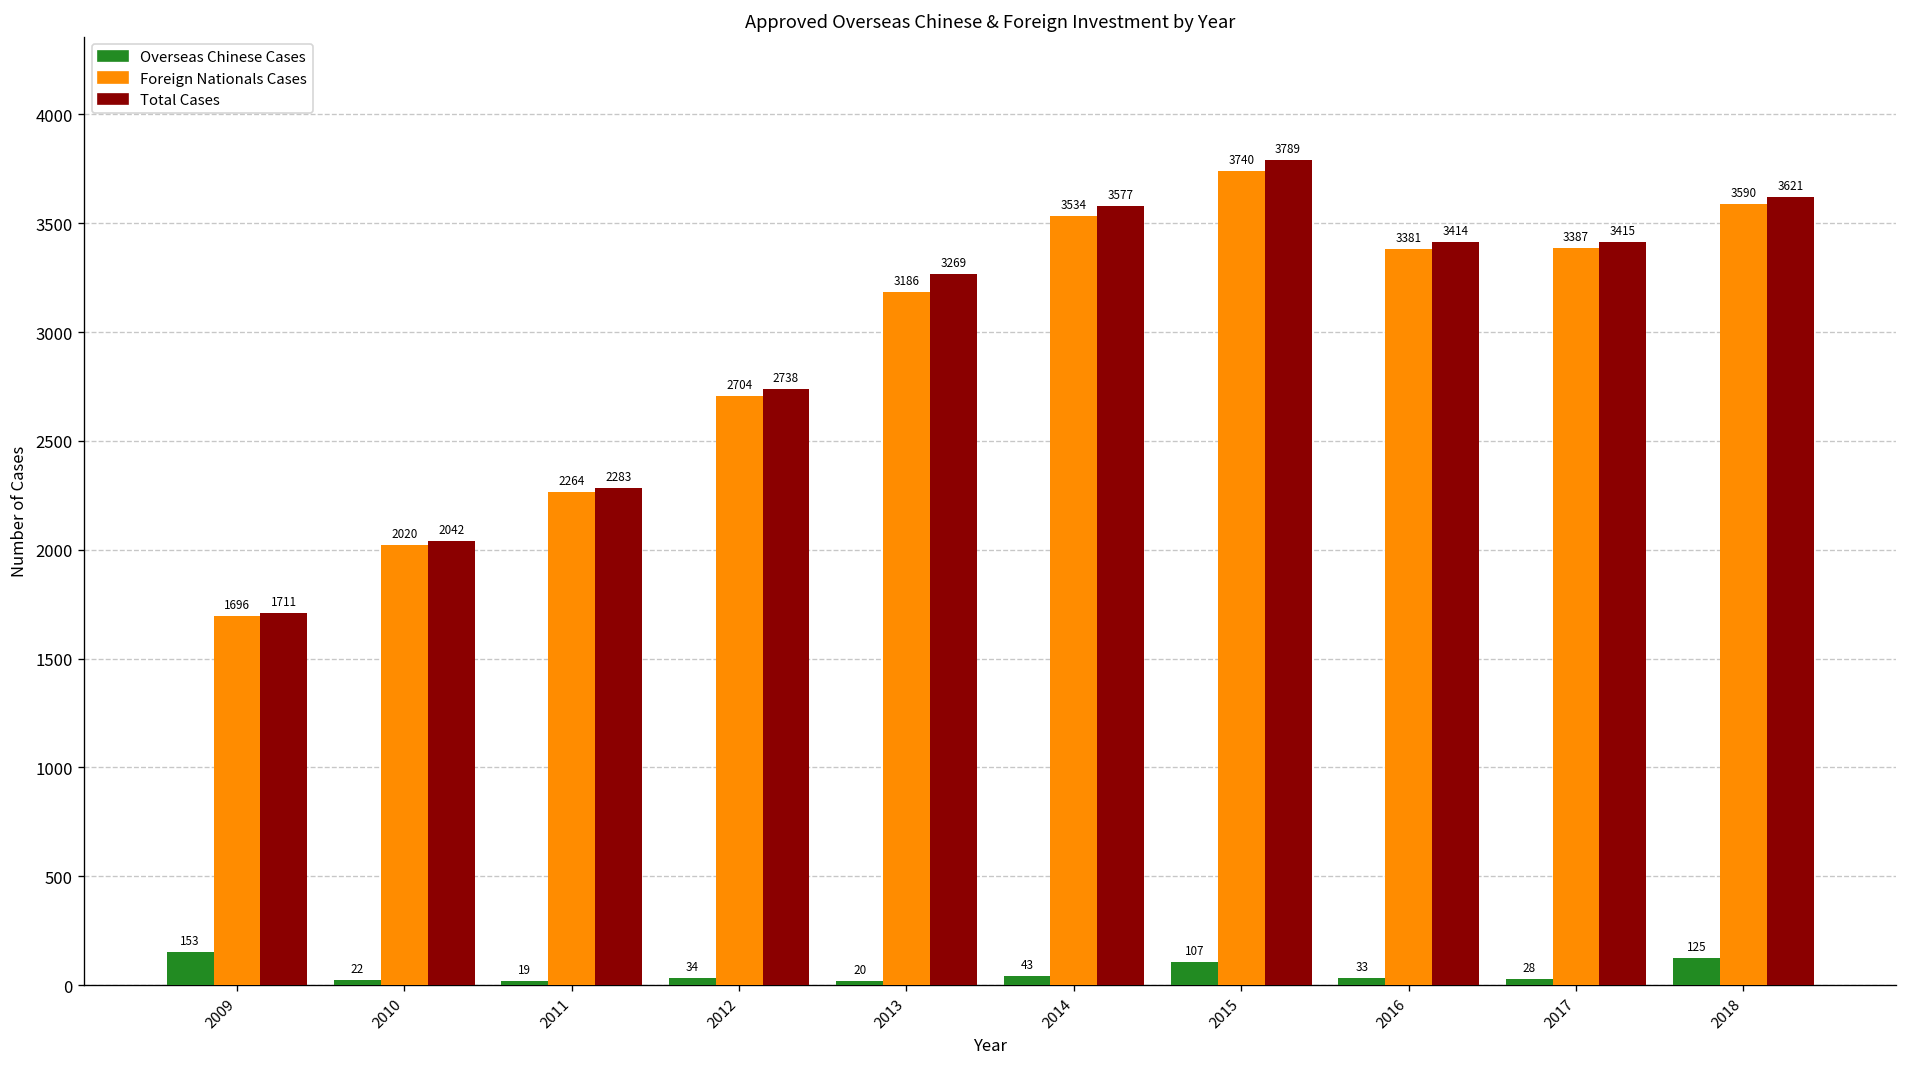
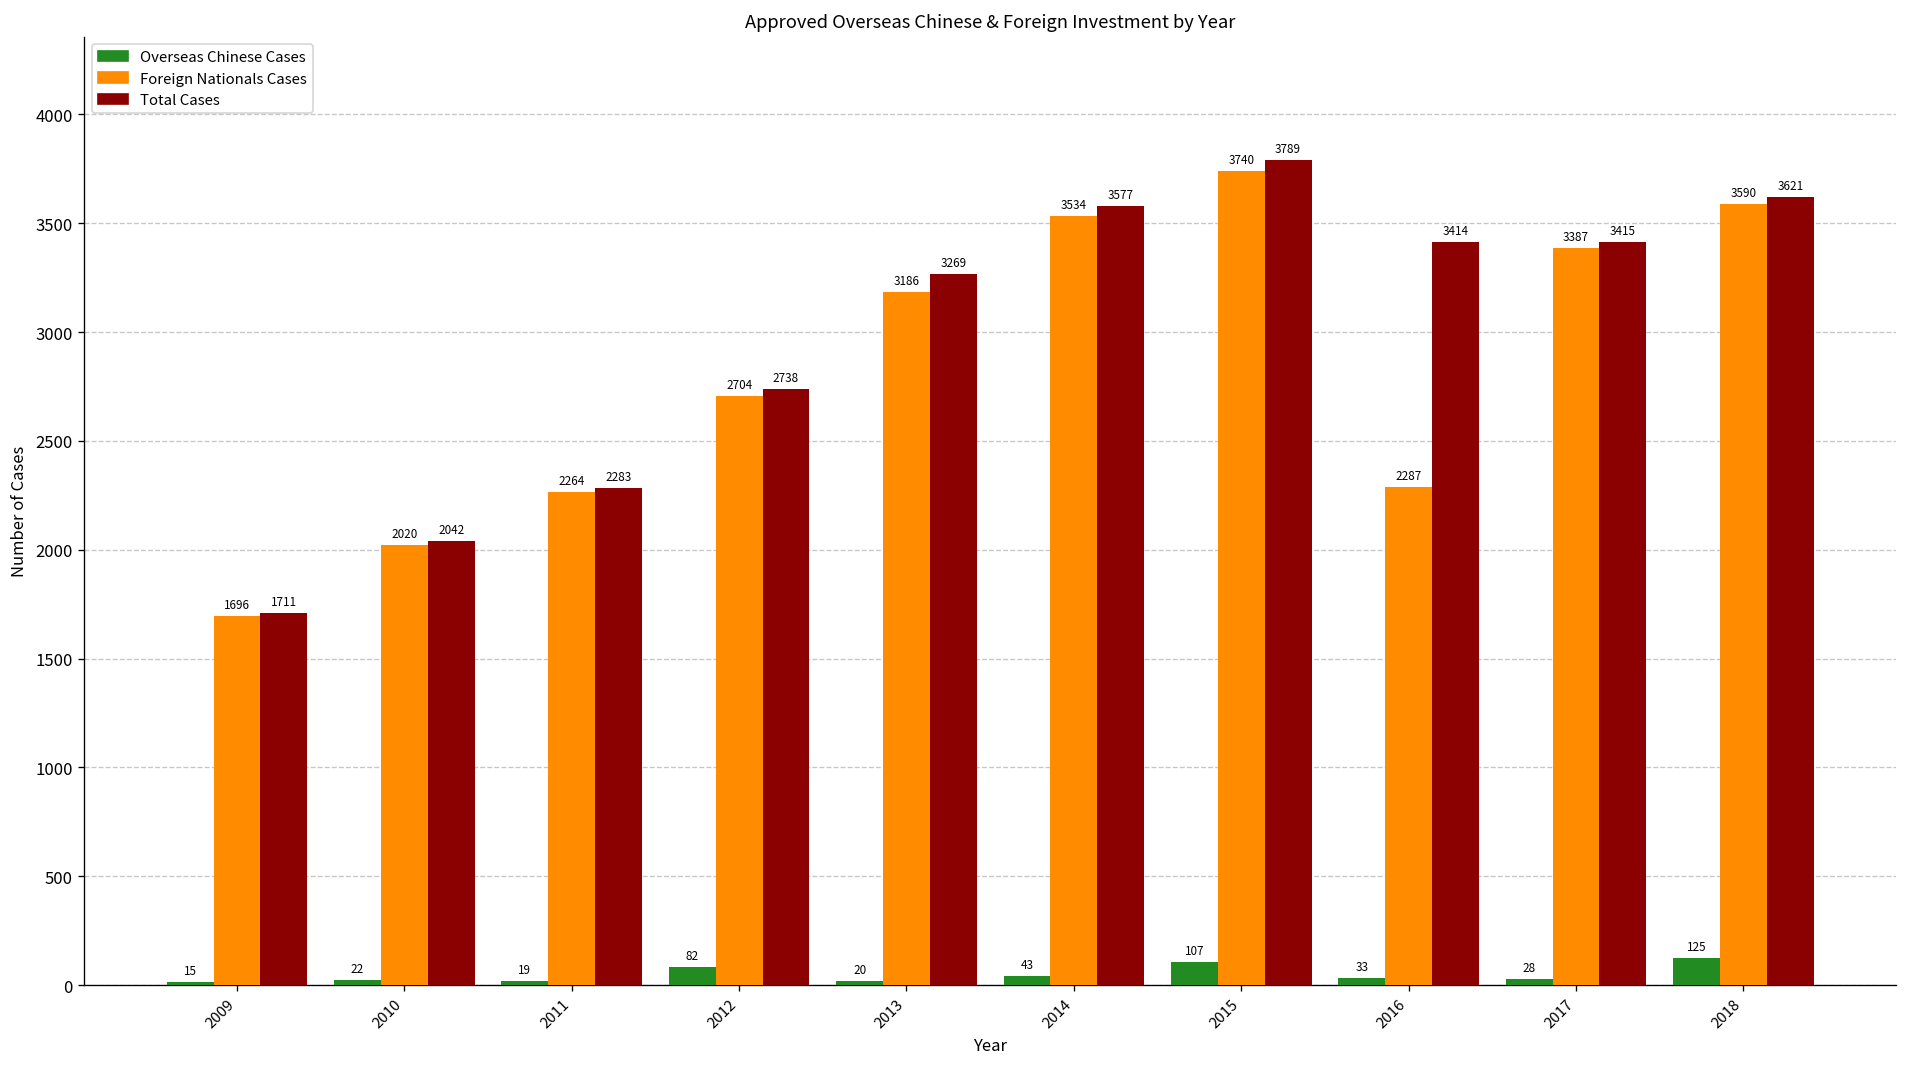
Overseas Chinese Cases, 2009: 153 -> 15
Overseas Chinese Cases, 2012: 34 -> 82
Foreign Nationals Cases, 2016: 3381 -> 2287
